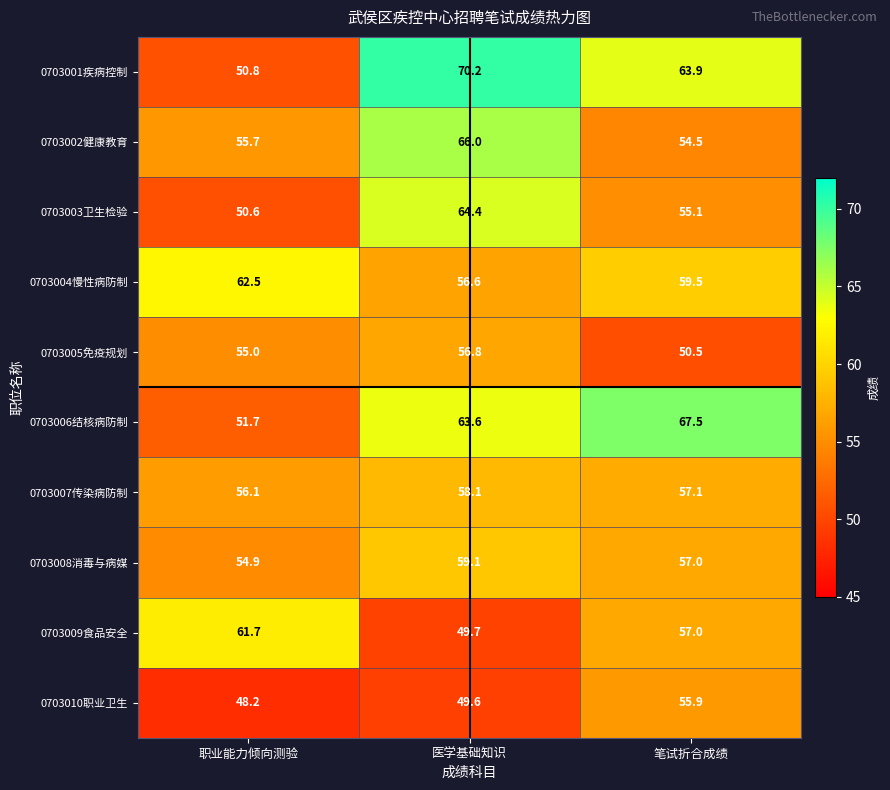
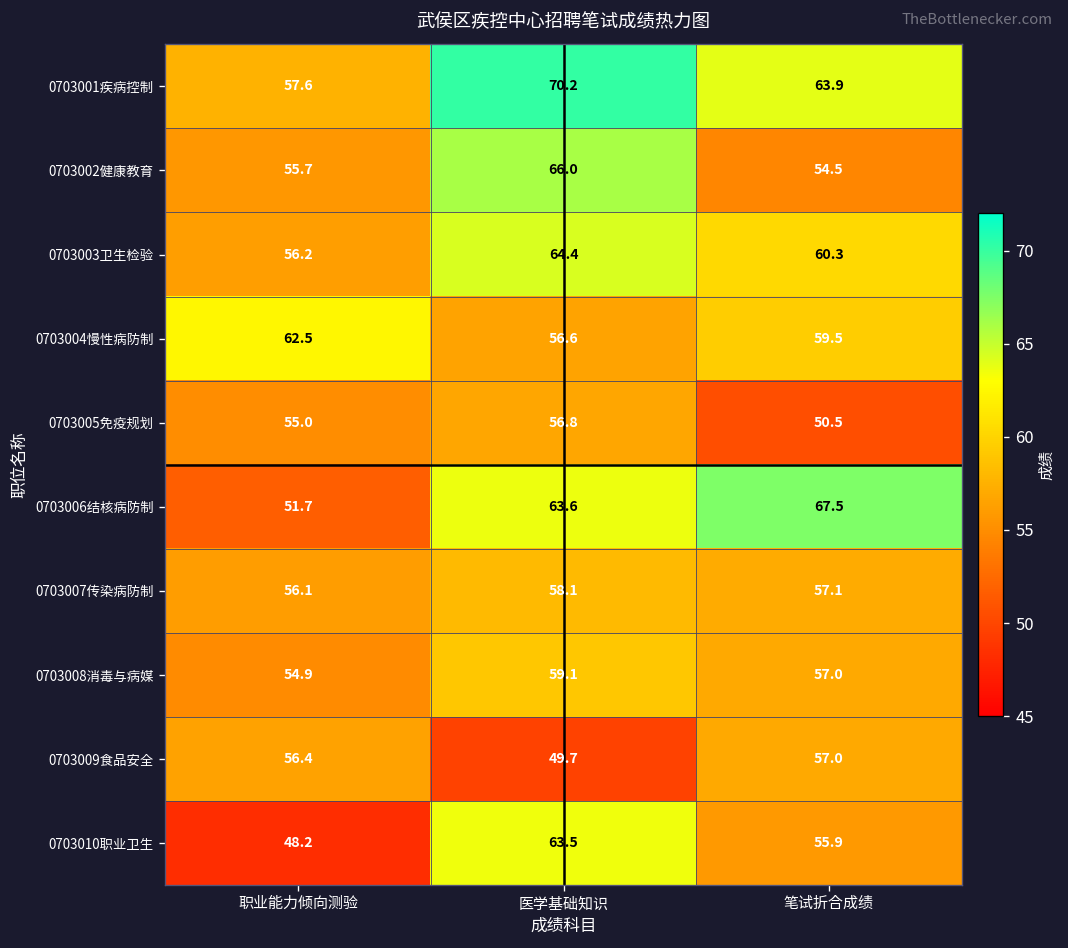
0703001疾病控制, 职业能力倾向测验: 50.8 -> 57.6
0703003卫生检验, 职业能力倾向测验: 50.6 -> 56.2
0703003卫生检验, 笔试折合成绩: 55.1 -> 60.3
0703009食品安全, 职业能力倾向测验: 61.7 -> 56.4
0703010职业卫生, 医学基础知识: 49.6 -> 63.5
